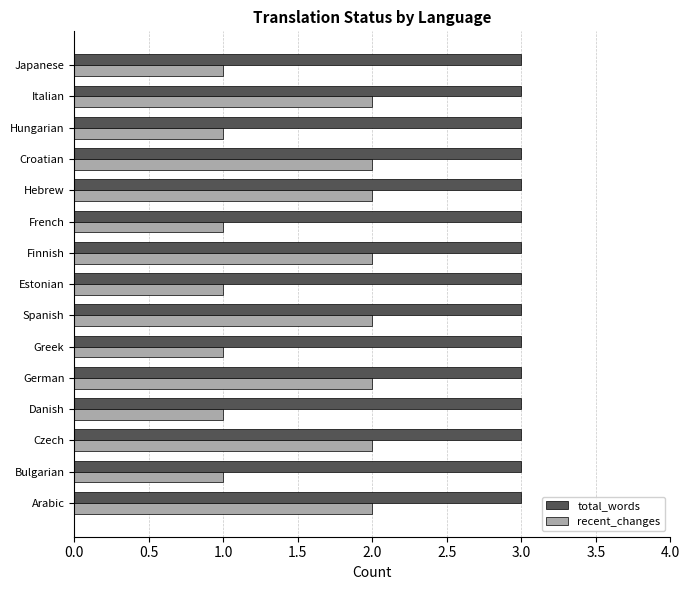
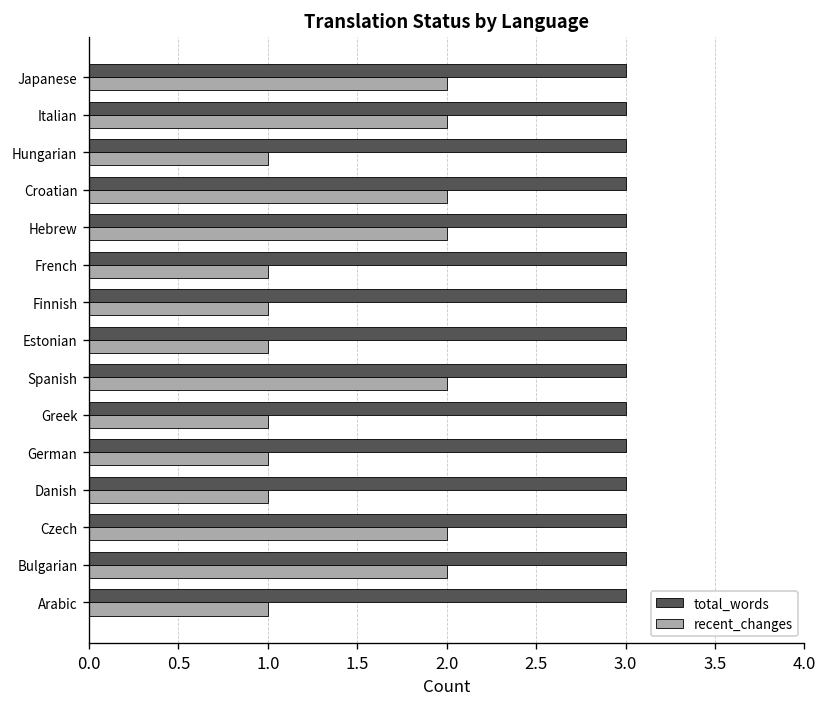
recent_changes, Japanese: 1 -> 2
recent_changes, Finnish: 2 -> 1
recent_changes, German: 2 -> 1
recent_changes, Bulgarian: 1 -> 2
recent_changes, Arabic: 2 -> 1
